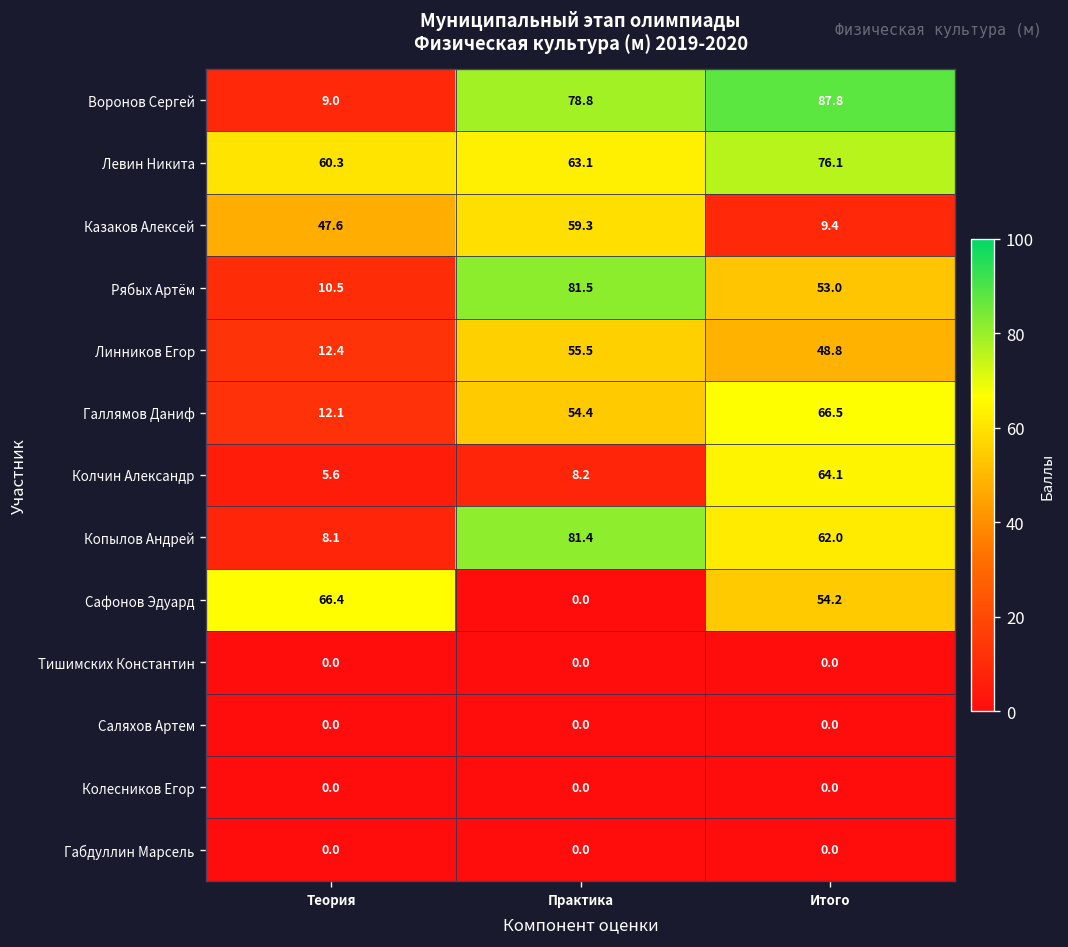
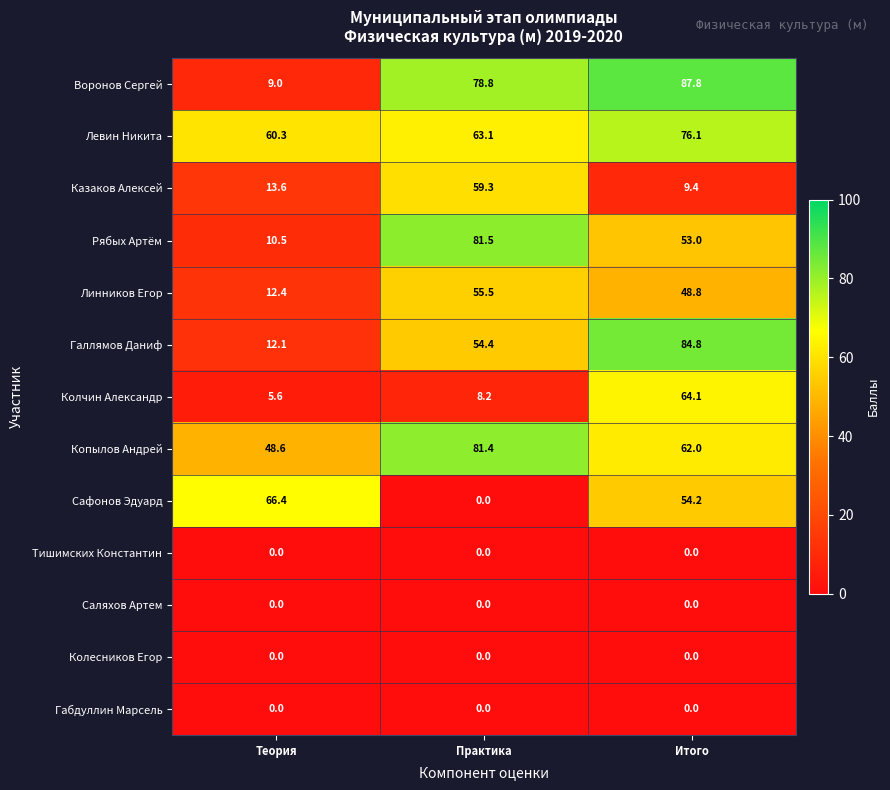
Казаков Алексей, Теория: 47.6 -> 13.6
Галлямов Даниф, Итого: 66.5 -> 84.8
Копылов Андрей, Теория: 8.1 -> 48.6
